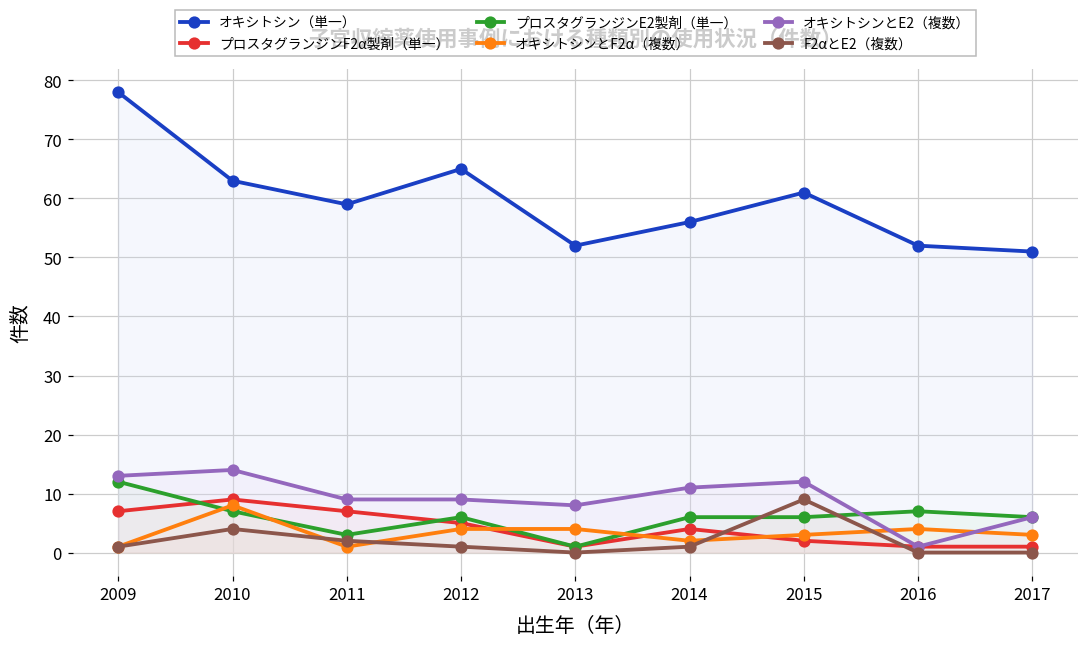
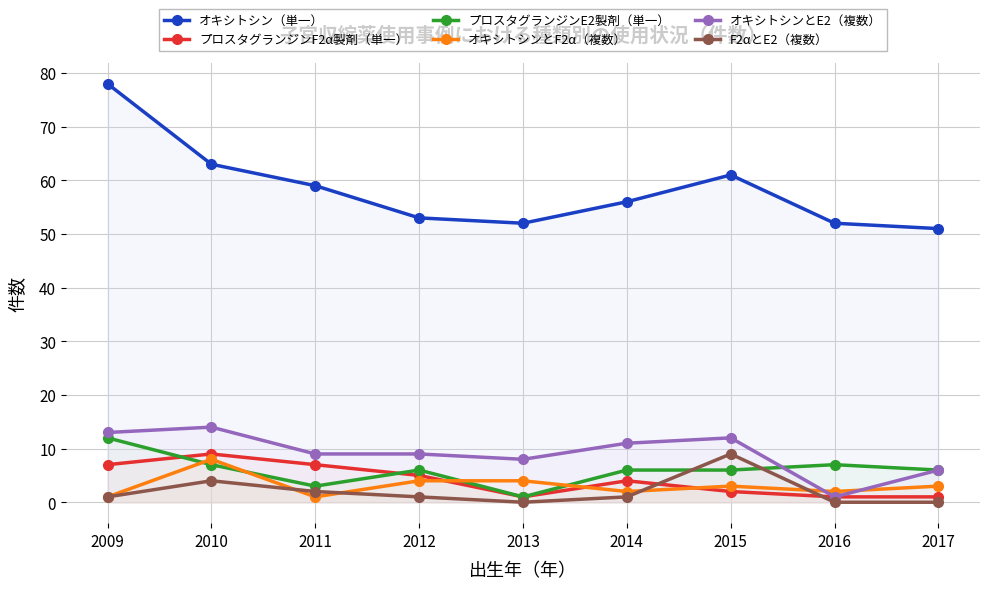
オキシトシン（単一）, 2012: 65 -> 53
オキシトシンとF2α（複数）, 2016: 4 -> 2
